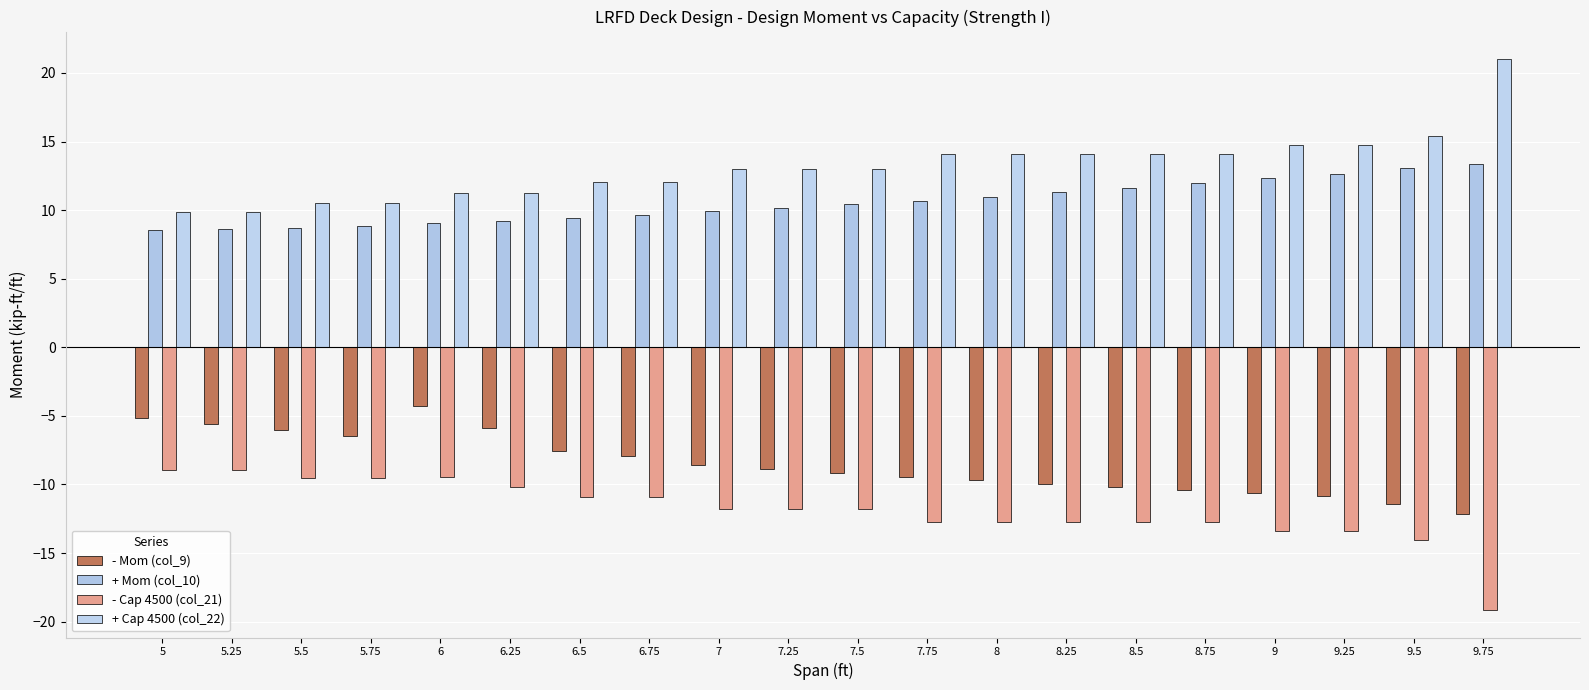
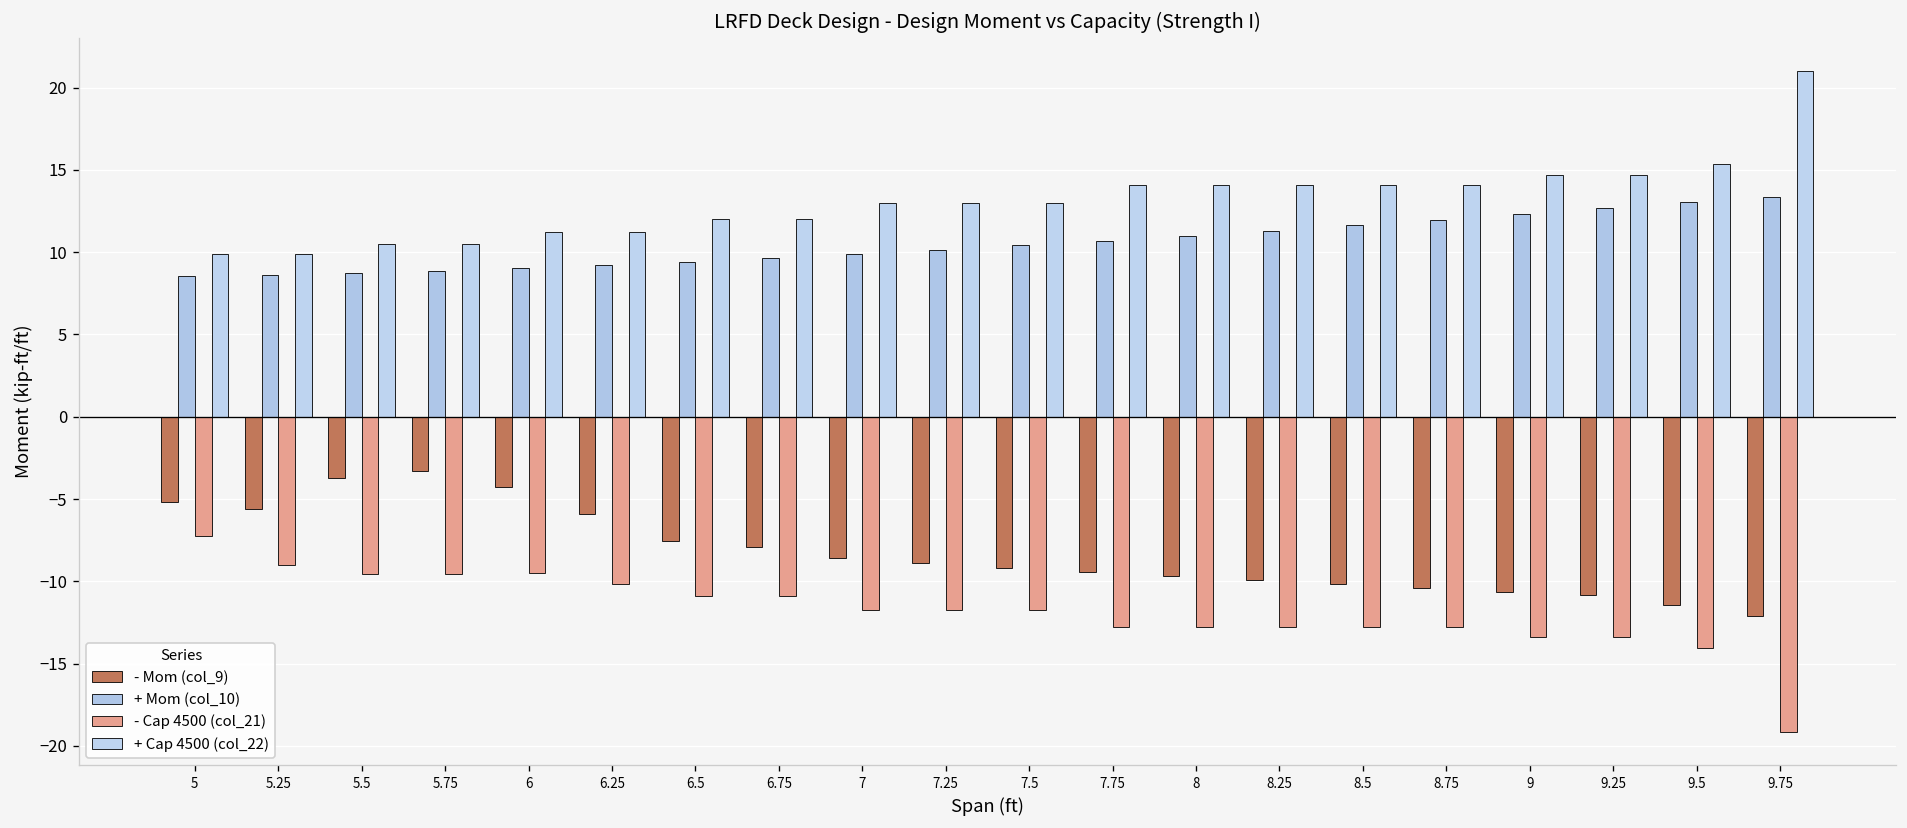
- Cap 4500 (col_21), 5: -9.0 -> -7.2
- Mom (col_9), 5.5: -6.0 -> -3.7
- Mom (col_9), 5.75: -6.5 -> -3.3
